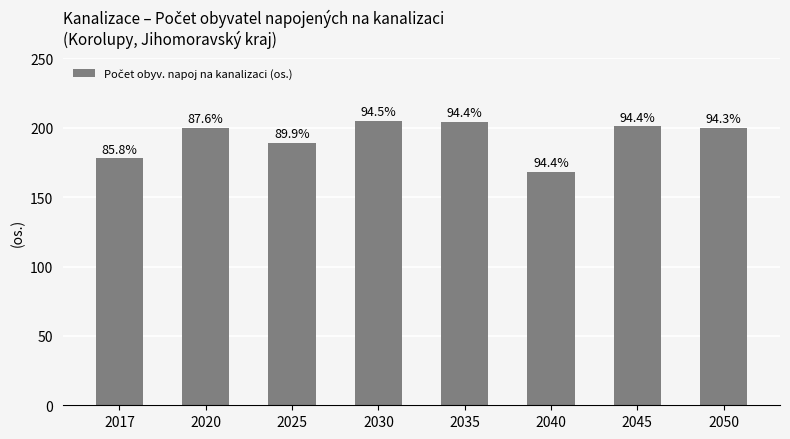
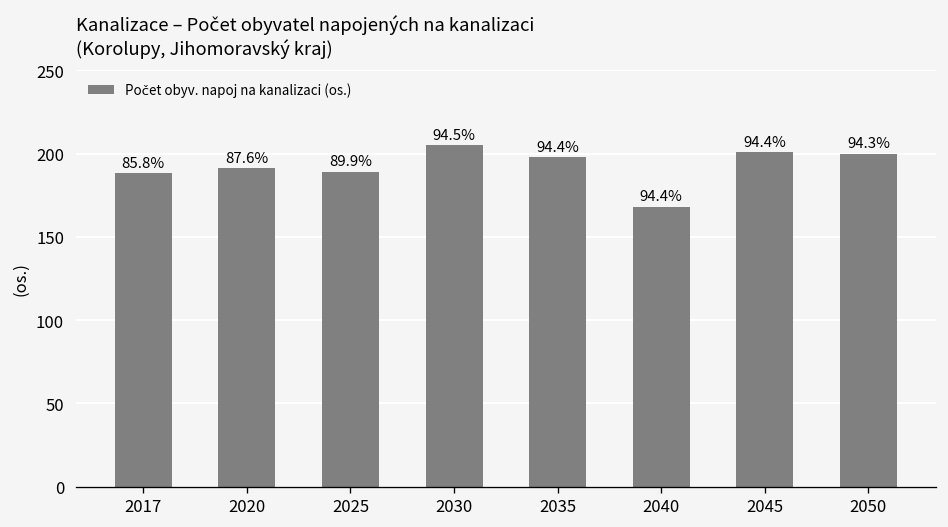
2017: 178 -> 188
2020: 200 -> 191
2035: 204 -> 198
